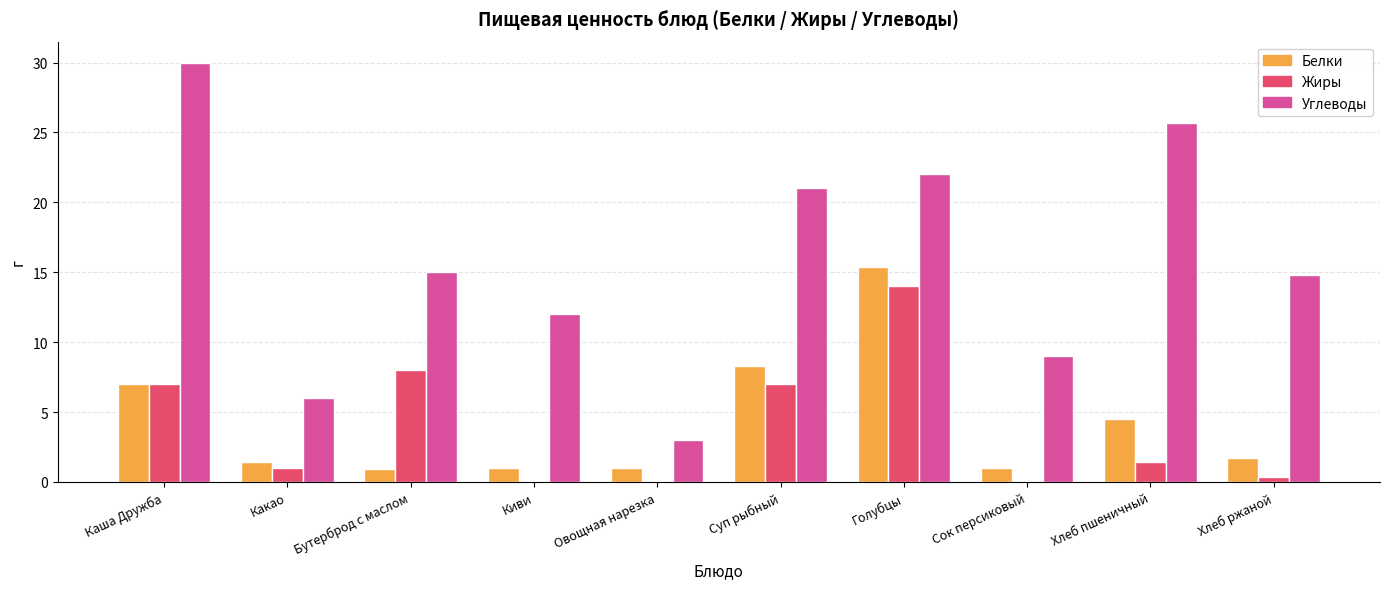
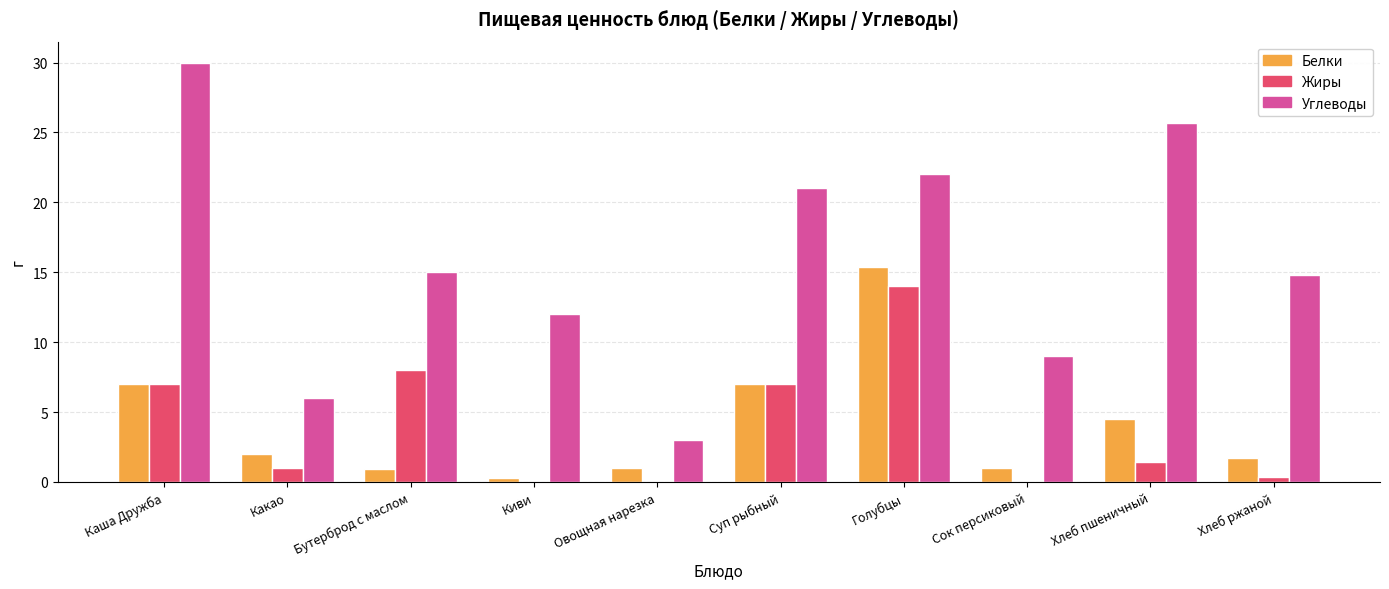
Белки, Какао: 1.4 -> 2.0
Белки, Киви: 1.0 -> 0.3
Белки, Суп рыбный: 8.3 -> 7.0
